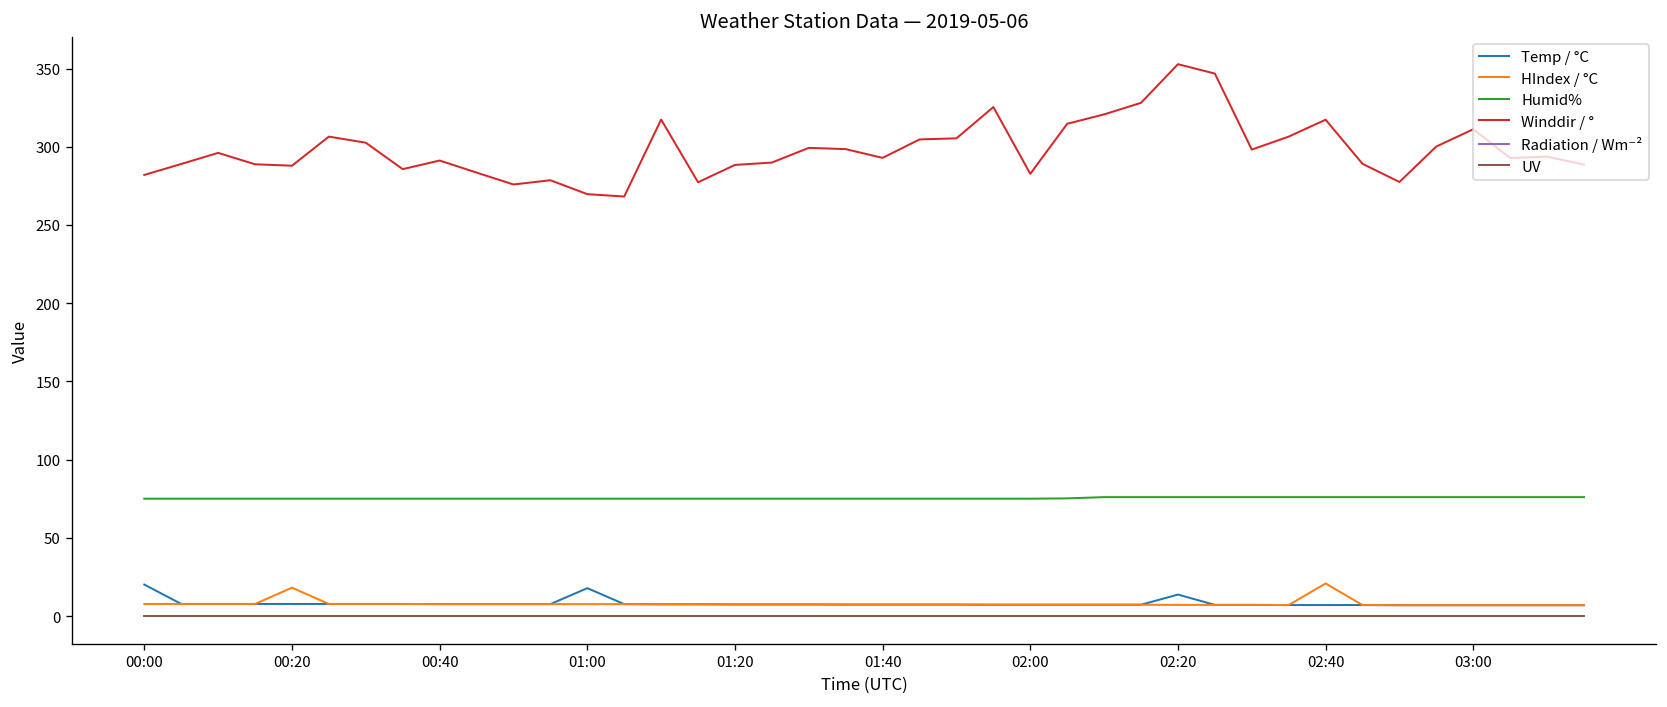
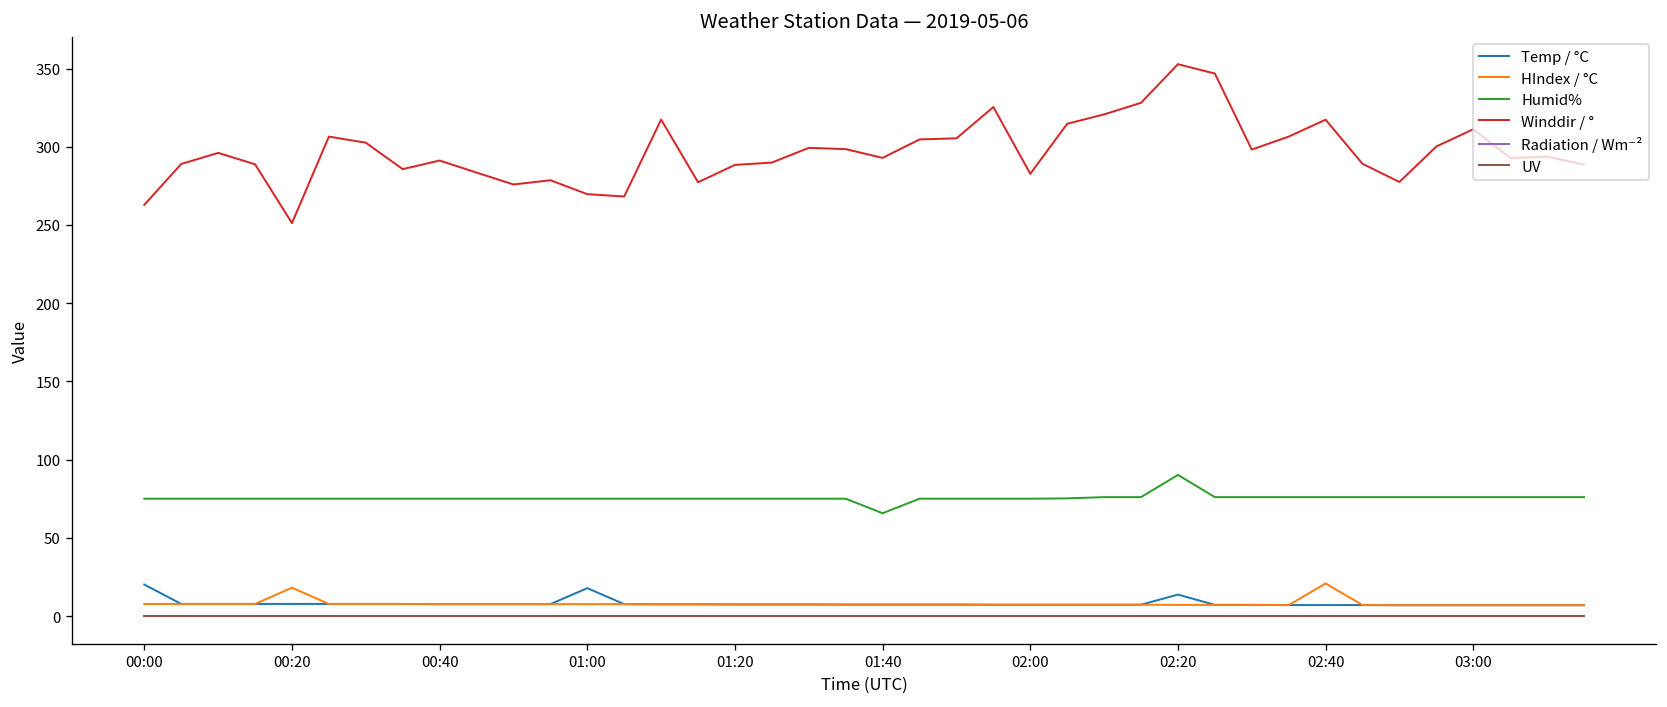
Winddir / °, 00:00: 282 -> 263
Winddir / °, 00:20: 288 -> 251
Humid%, 01:40: 75 -> 66
Humid%, 02:20: 76 -> 90
